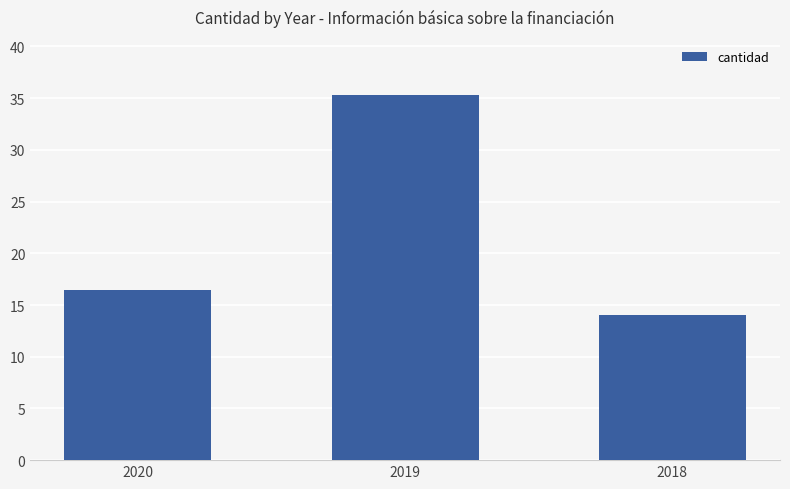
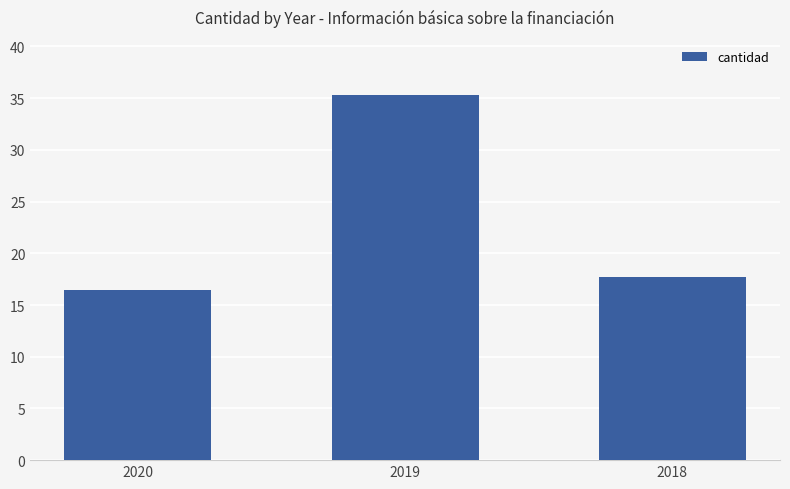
2018: 14.1 -> 17.8
